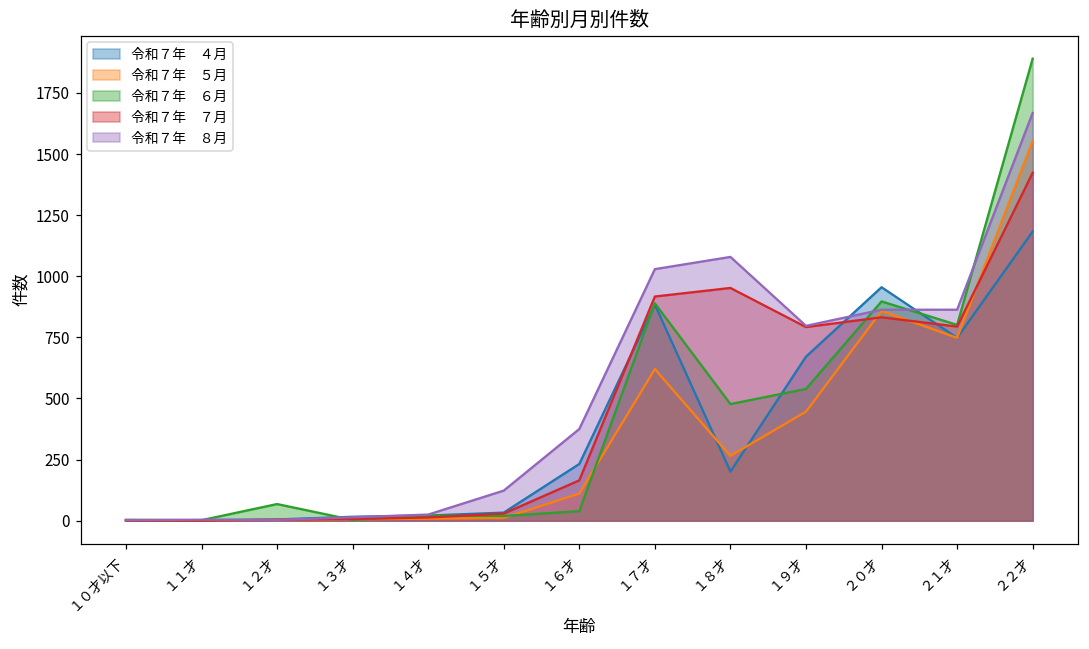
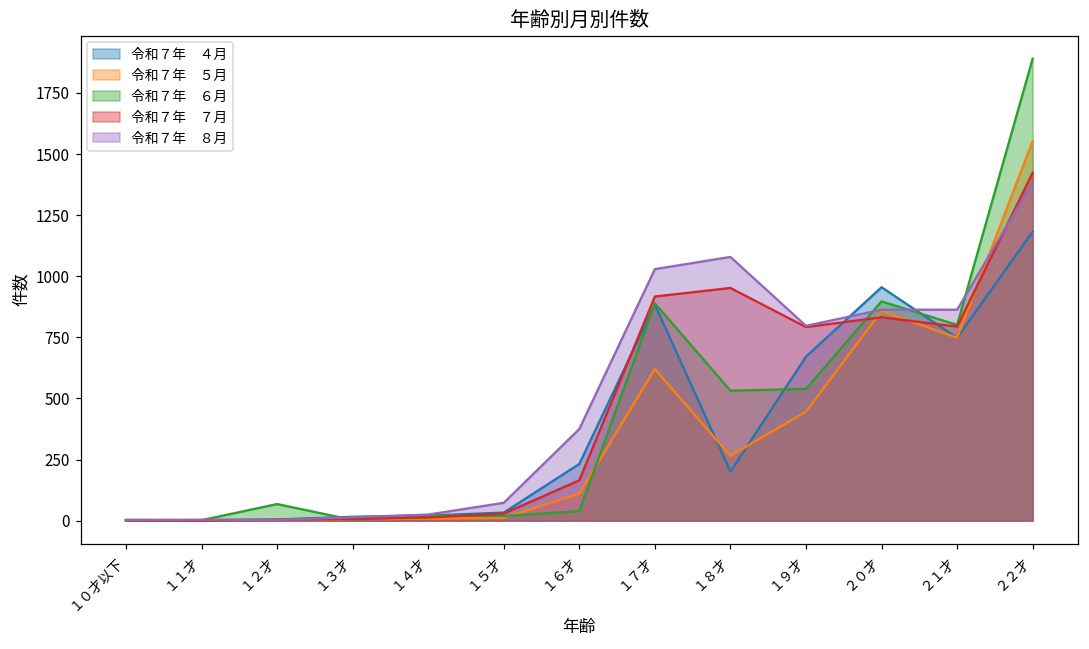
令和７年 ８月, １５才: 120 -> 70
令和７年 ６月, １８才: 480 -> 530
令和７年 ８月, ２２才: 1670 -> 1390
